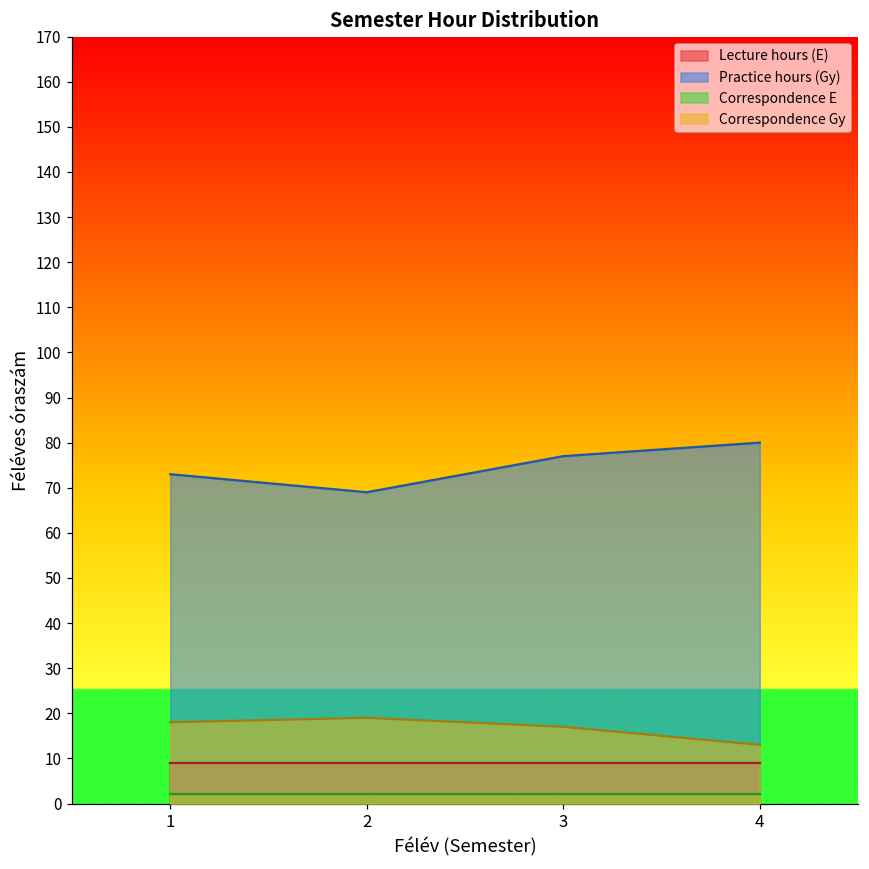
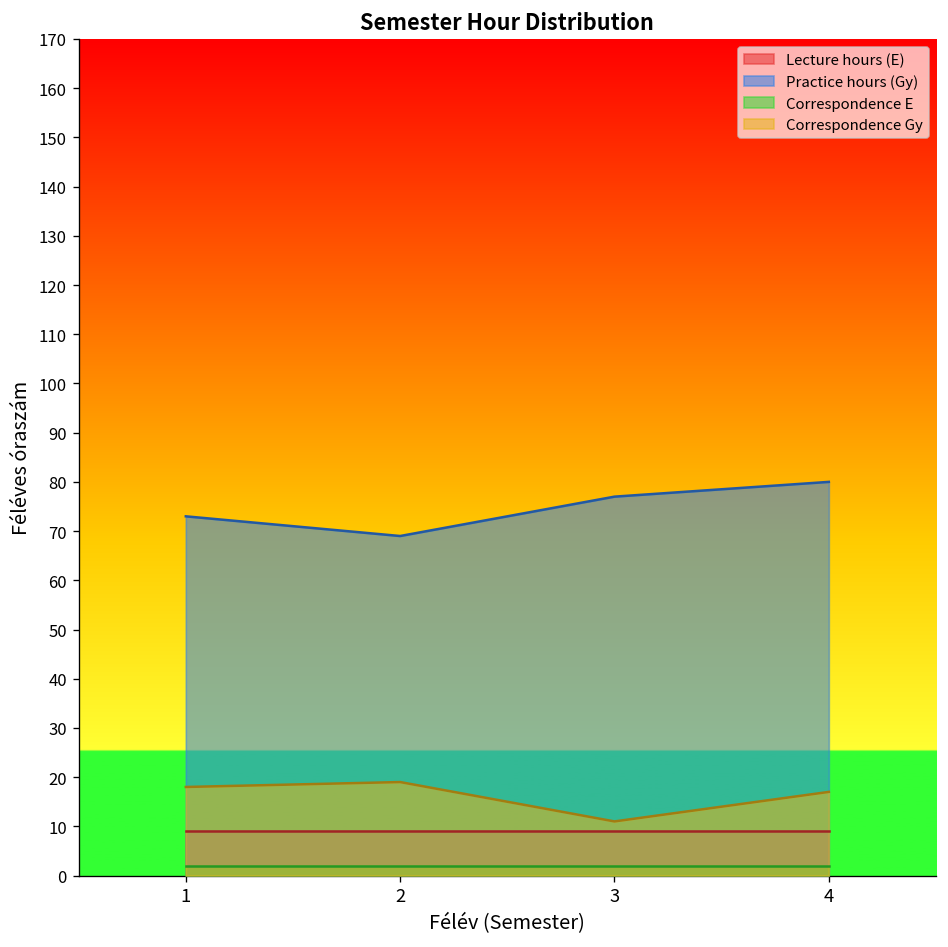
Correspondence Gy, 3: 17 -> 11
Correspondence Gy, 4: 13 -> 17
